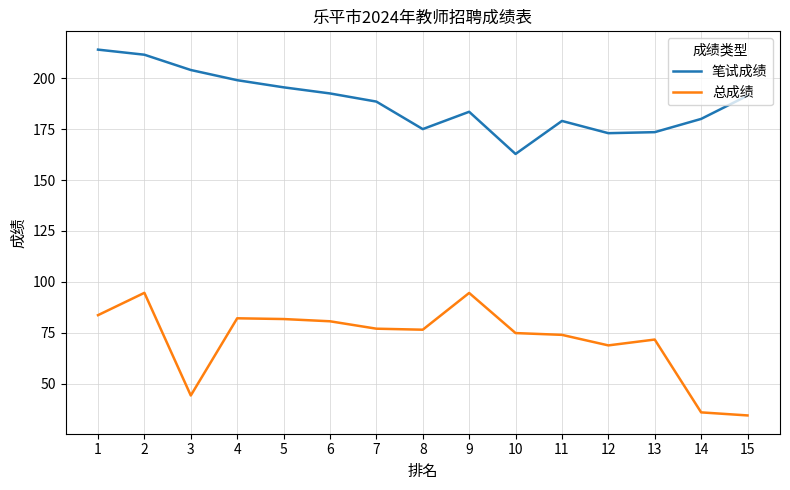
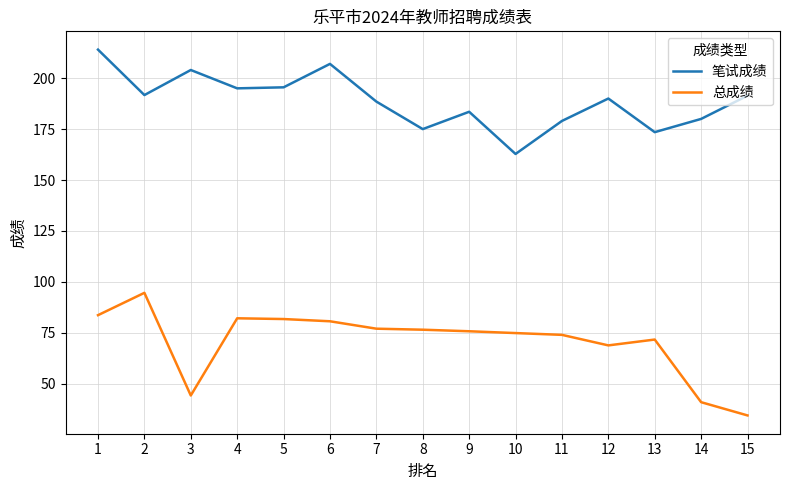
笔试成绩, 2: 212 -> 192
笔试成绩, 4: 199 -> 195
笔试成绩, 6: 193 -> 207
总成绩, 9: 95 -> 76
笔试成绩, 12: 173 -> 190
总成绩, 14: 36 -> 41
